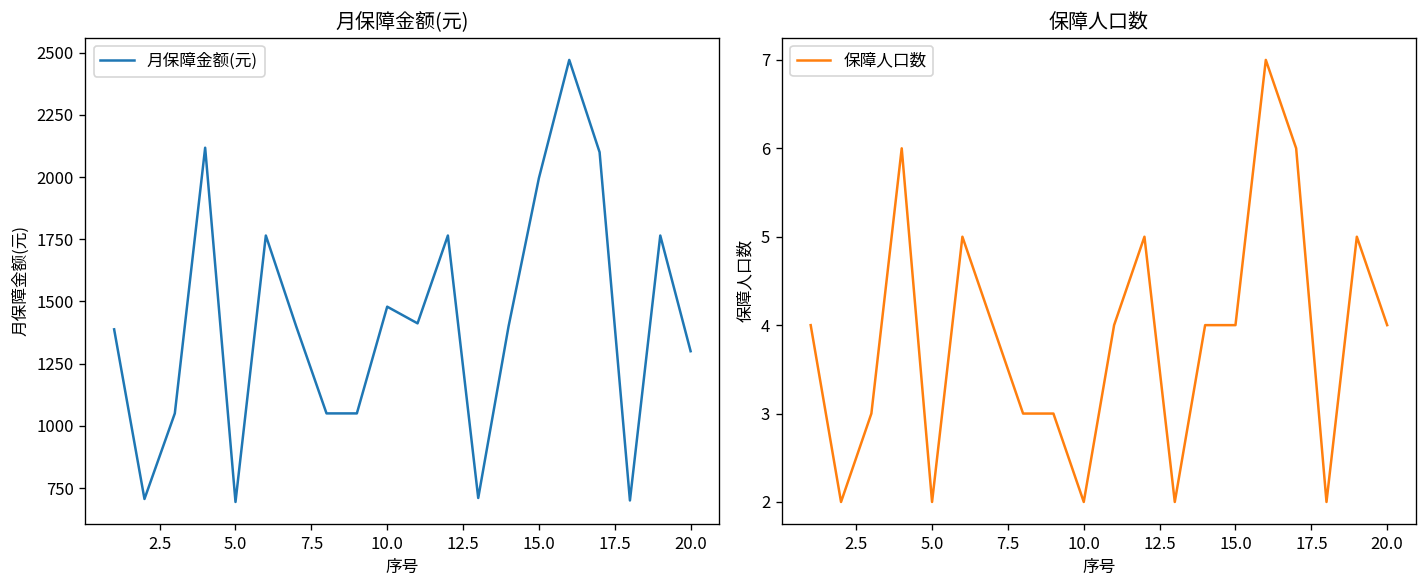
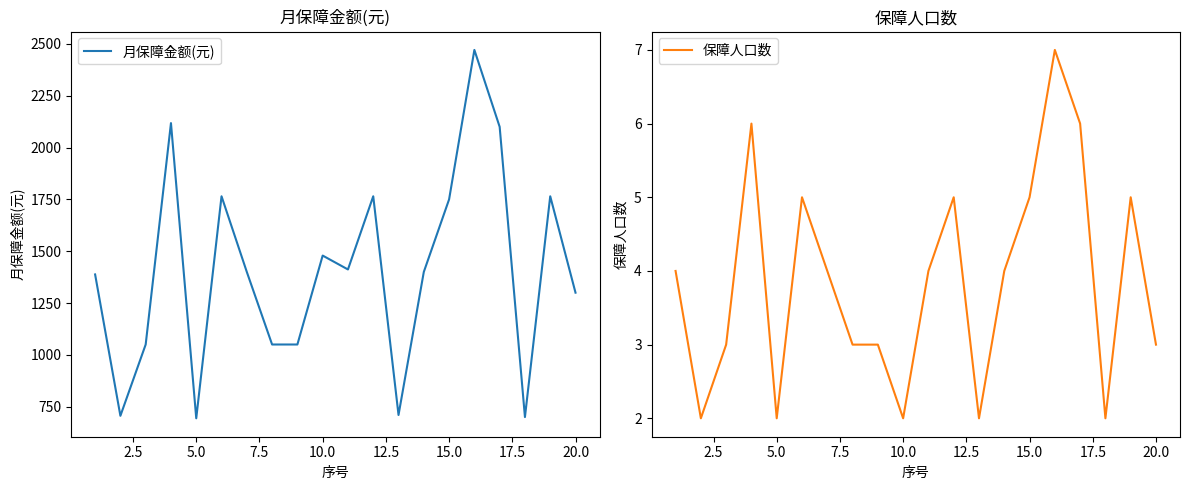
月保障金额(元), 15.0: 2000 -> 1750
保障人口数, 15.0: 4 -> 5
保障人口数, 20.0: 4 -> 3
